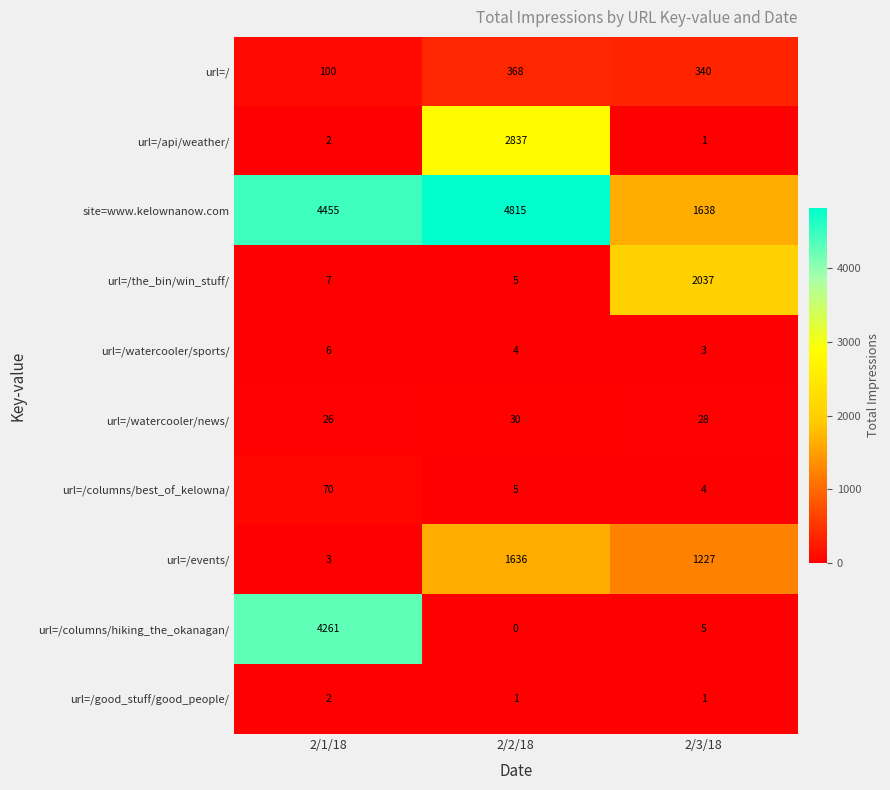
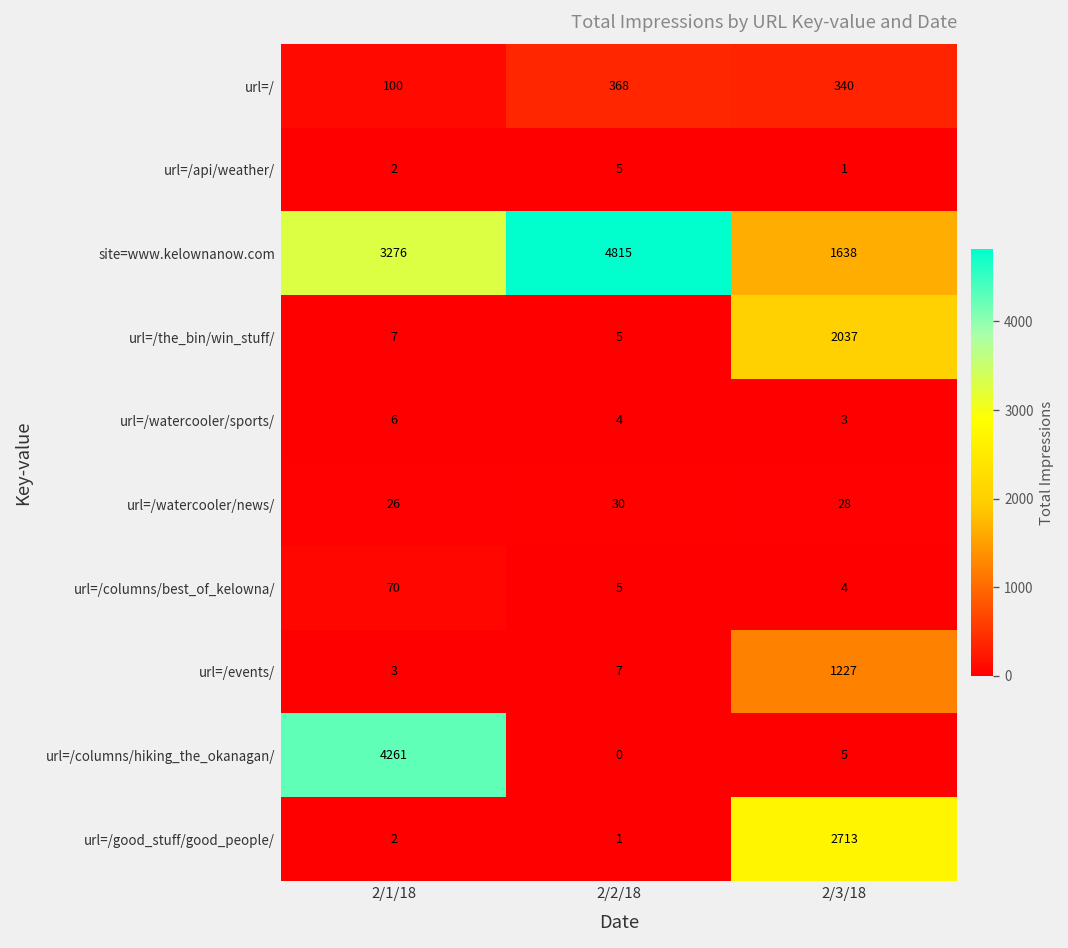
url=/api/weather/, 2/2/18: 2837 -> 5
site=www.kelownanow.com, 2/1/18: 4455 -> 3276
url=/events/, 2/2/18: 1636 -> 7
url=/good_stuff/good_people/, 2/3/18: 1 -> 2713
